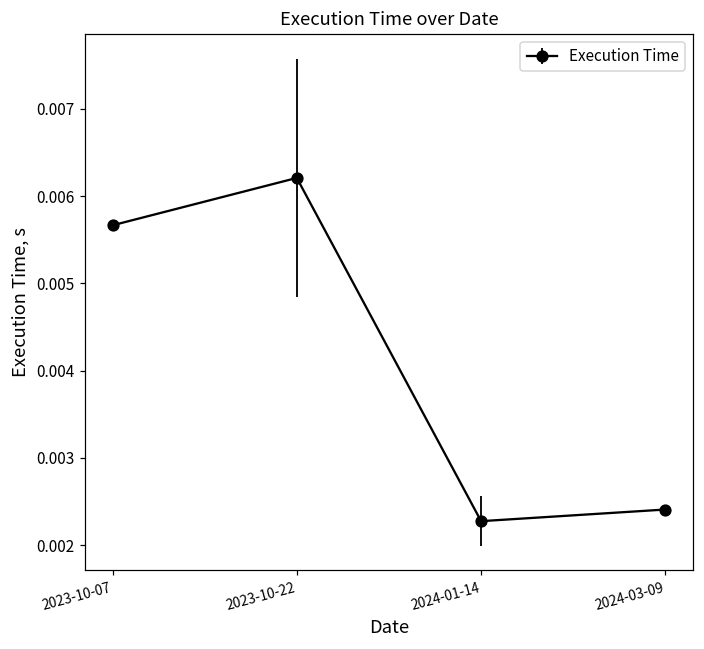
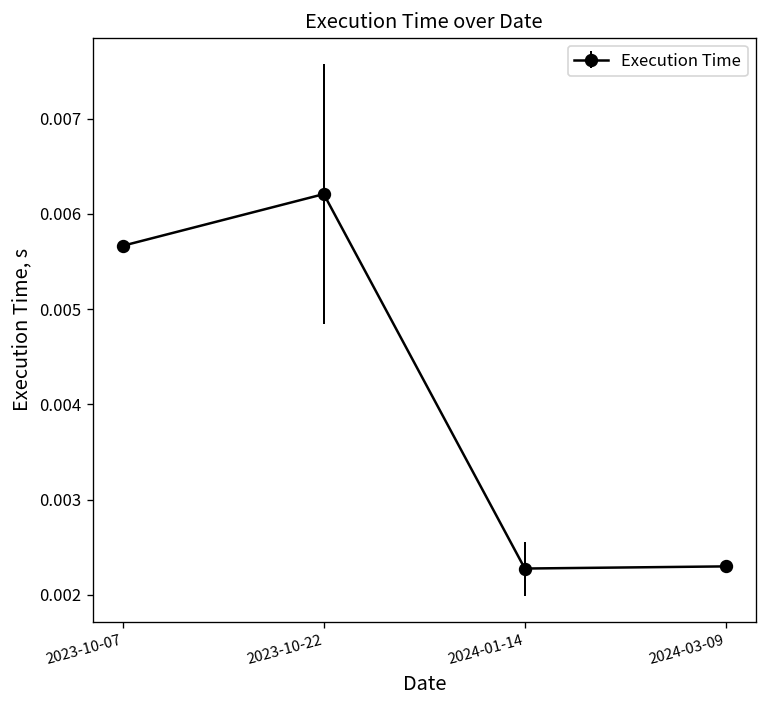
2024-03-09: 0.0024 -> 0.0023
